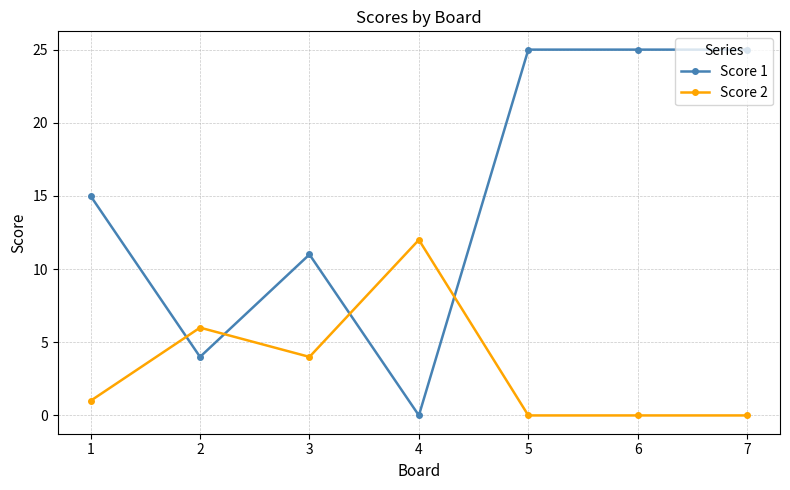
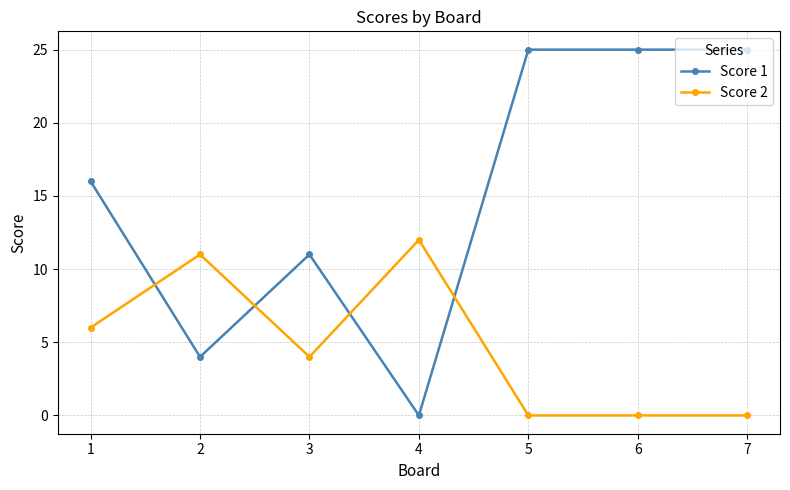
Score 1, 1: 15 -> 16
Score 2, 1: 1 -> 6
Score 2, 2: 6 -> 11
